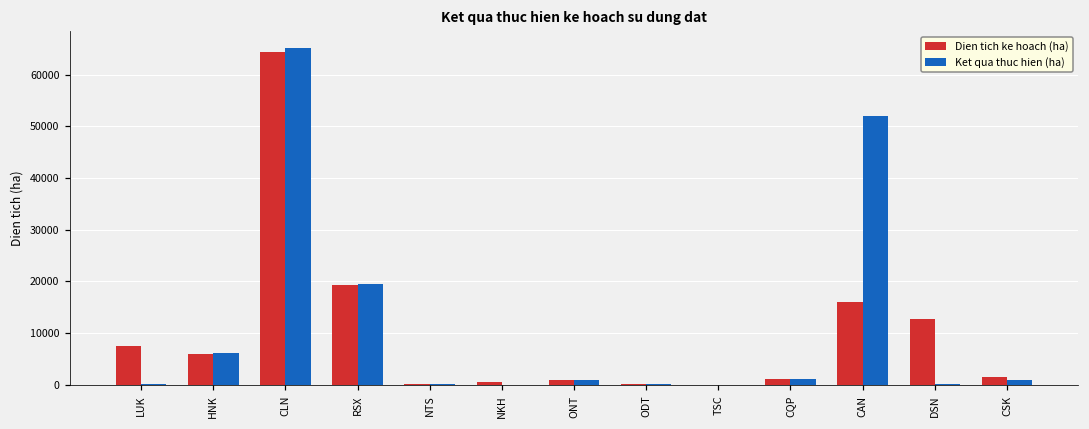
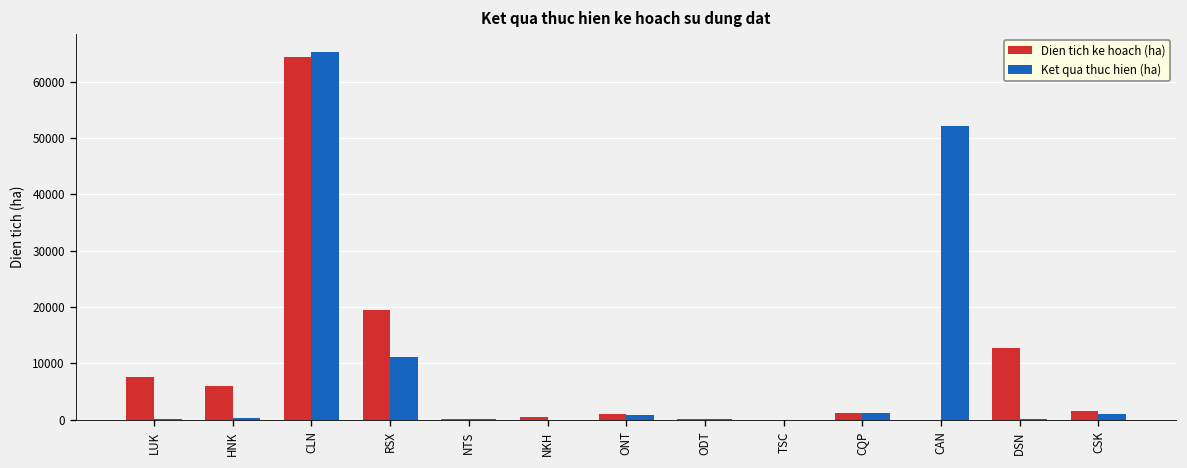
Ket qua thuc hien (ha), HNK: 6000 -> 0
Ket qua thuc hien (ha), RSX: 20000 -> 11000
Dien tich ke hoach (ha), CAN: 16000 -> 0
